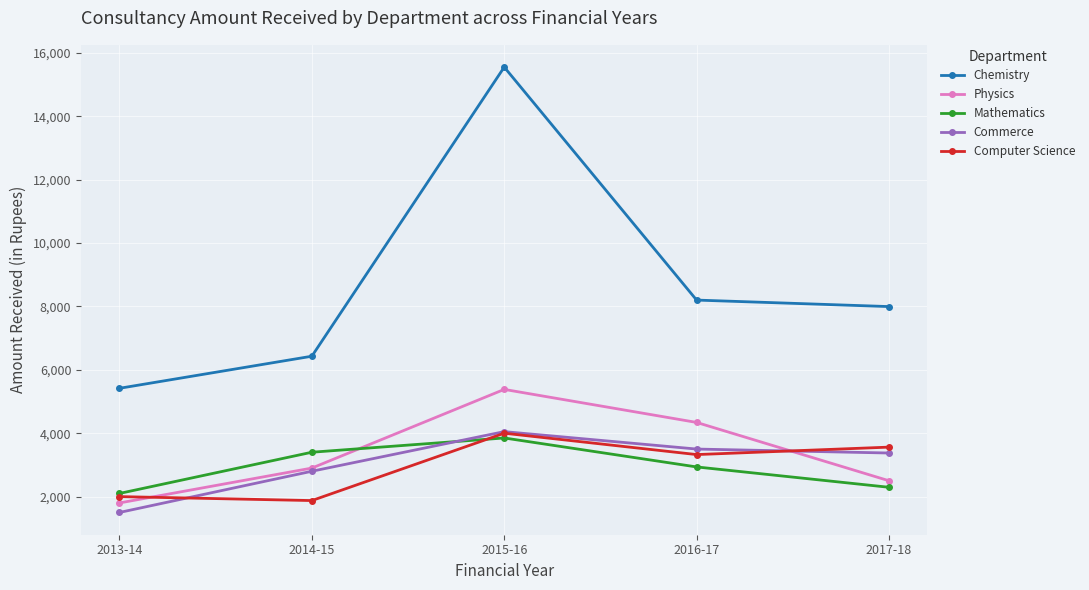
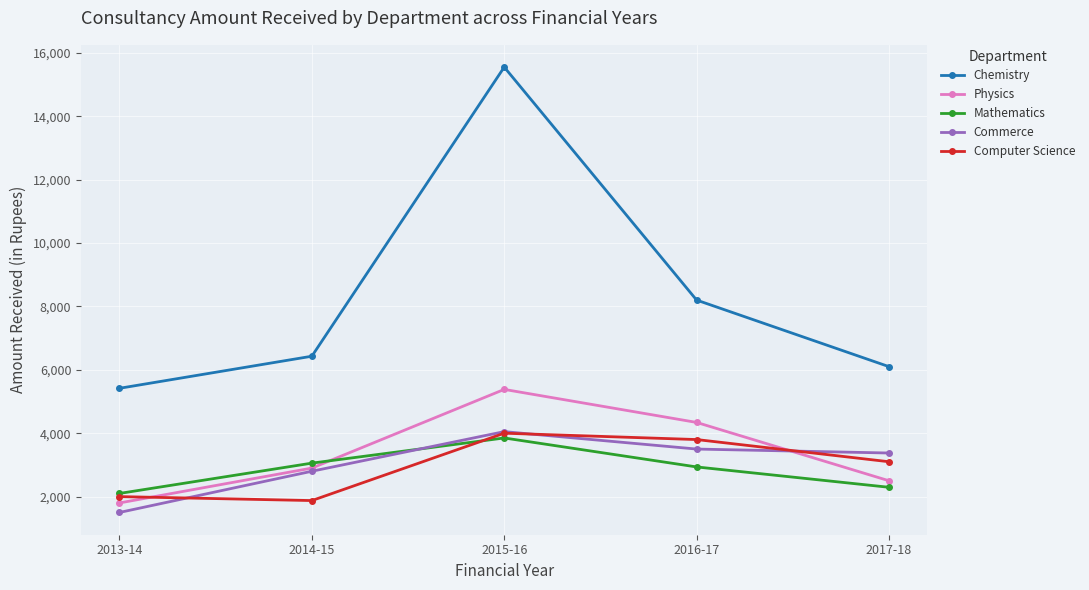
Mathematics, 2014-15: 3,400 -> 3,100
Computer Science, 2016-17: 3,300 -> 3,800
Chemistry, 2017-18: 8,000 -> 6,100
Computer Science, 2017-18: 3,600 -> 3,100
